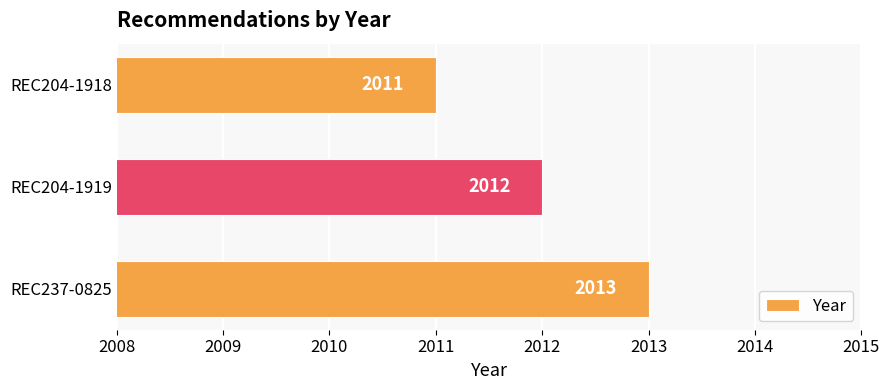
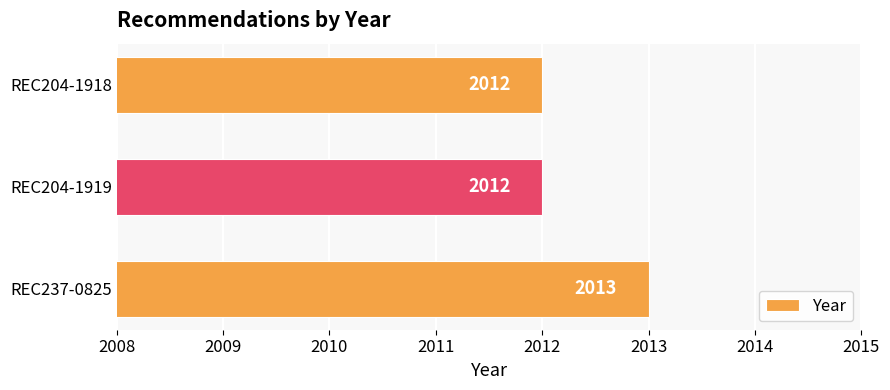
REC204-1918: 2011 -> 2012
